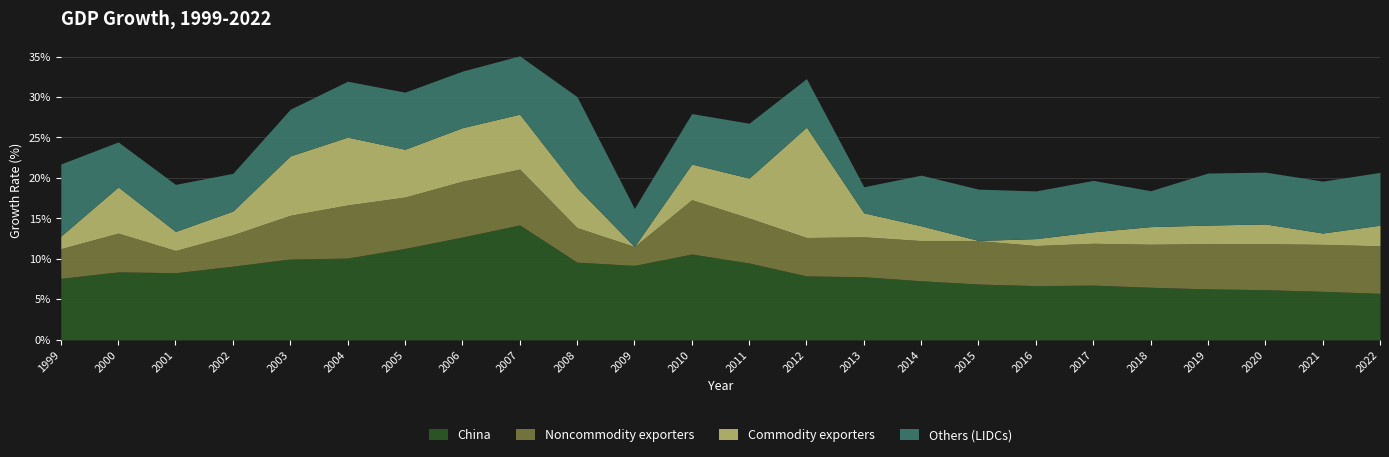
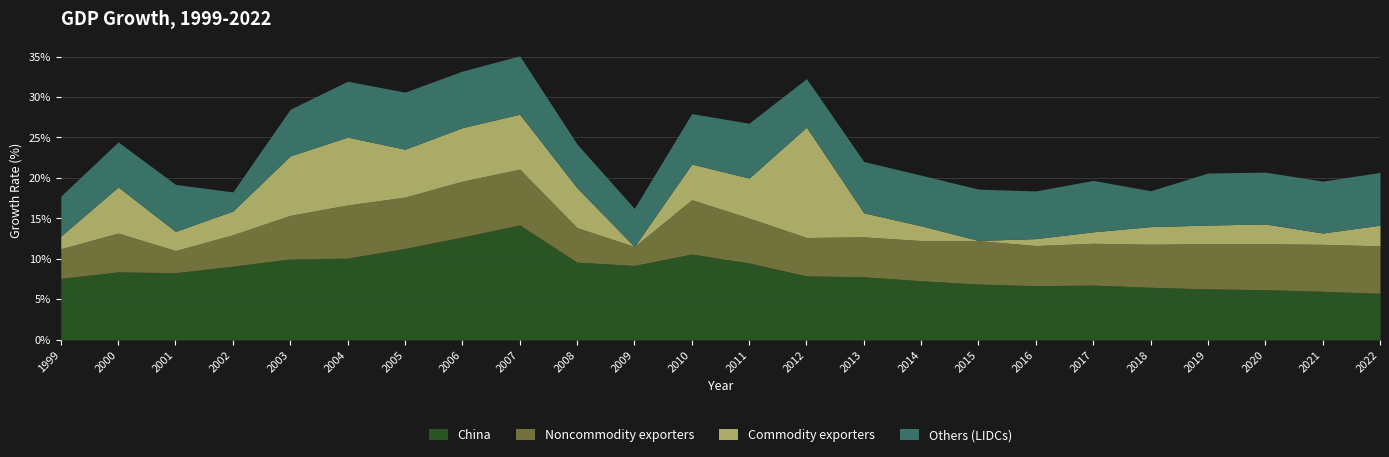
Others (LIDCs), 1999: 9% -> 5%
Others (LIDCs), 2002: 5% -> 2%
Others (LIDCs), 2008: 11% -> 5%
Others (LIDCs), 2013: 3% -> 6%
